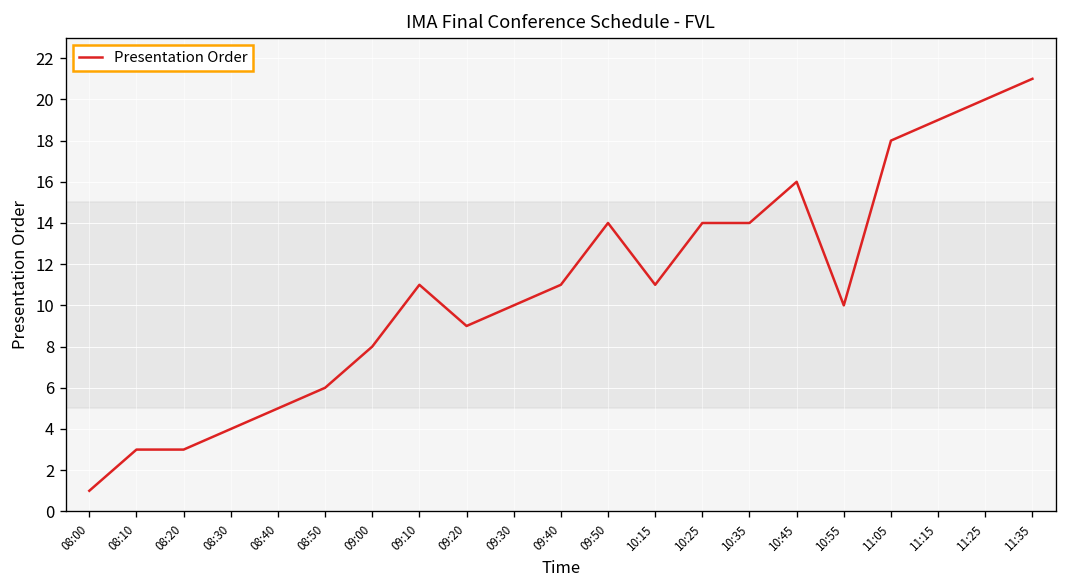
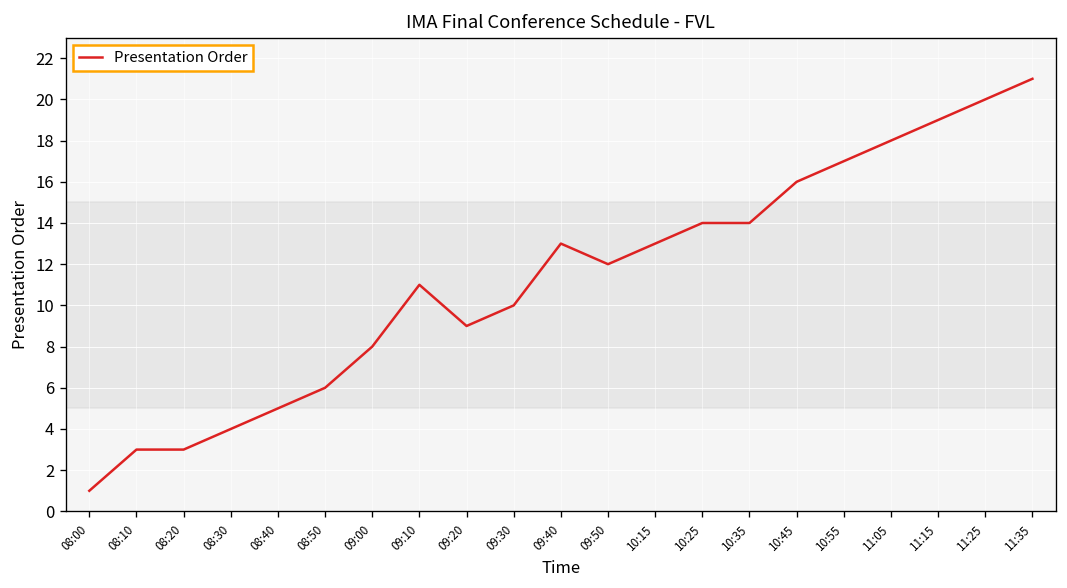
09:40: 11 -> 13
09:50: 14 -> 12
10:15: 11 -> 13
10:55: 10 -> 17
